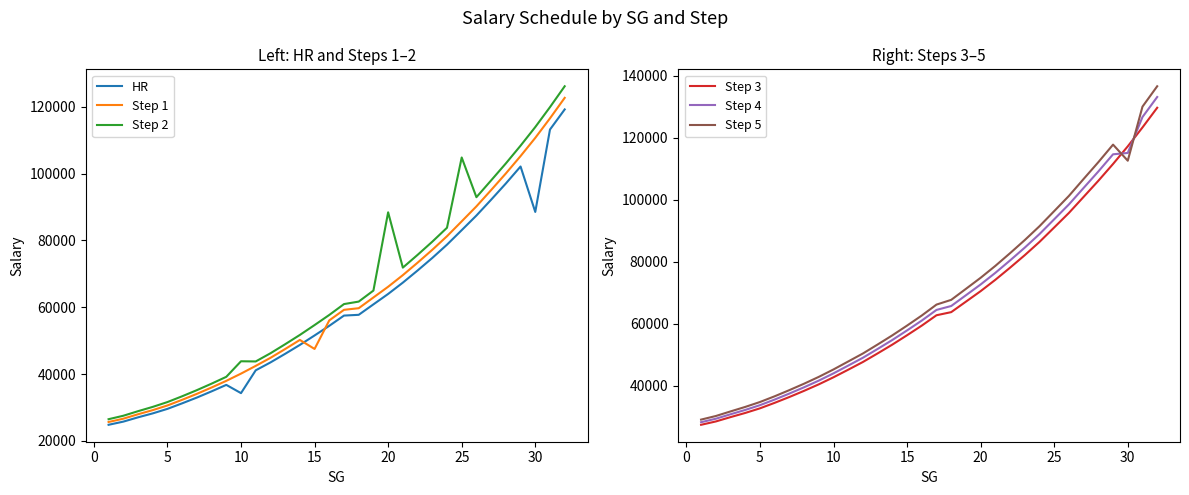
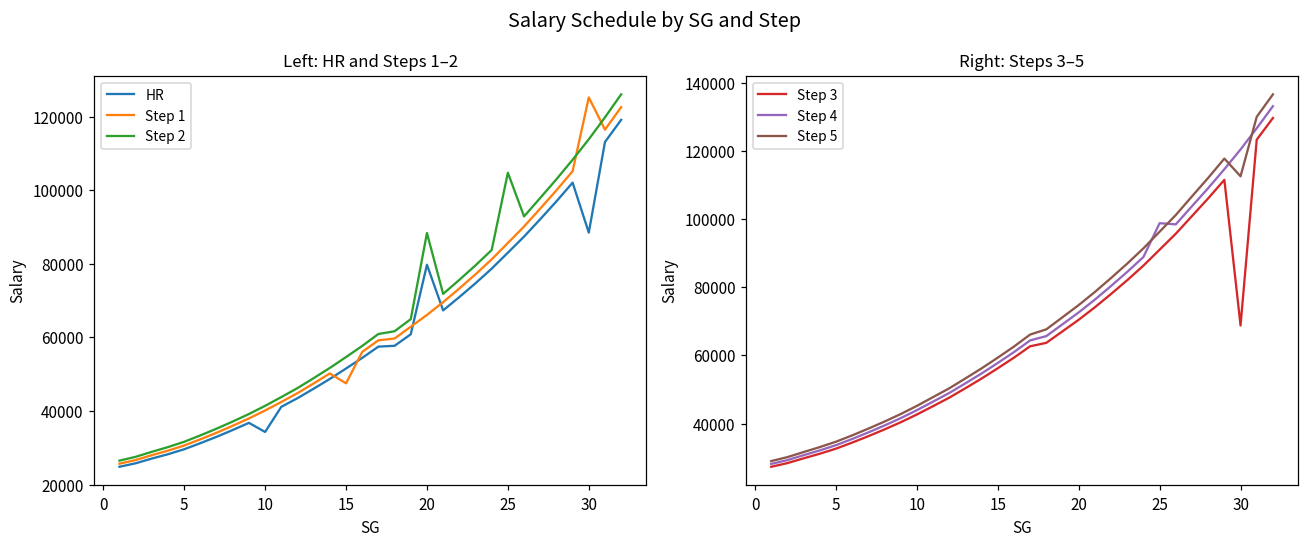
Left: HR and Steps 1–2, Step 2, 10: 44000 -> 41000
Left: HR and Steps 1–2, HR, 20: 64000 -> 80000
Left: HR and Steps 1–2, Step 1, 30: 111000 -> 125000
Right: Steps 3–5, Step 4, 25: 94000 -> 99000
Right: Steps 3–5, Step 3, 30: 117000 -> 69000
Right: Steps 3–5, Step 4, 30: 115000 -> 120000
